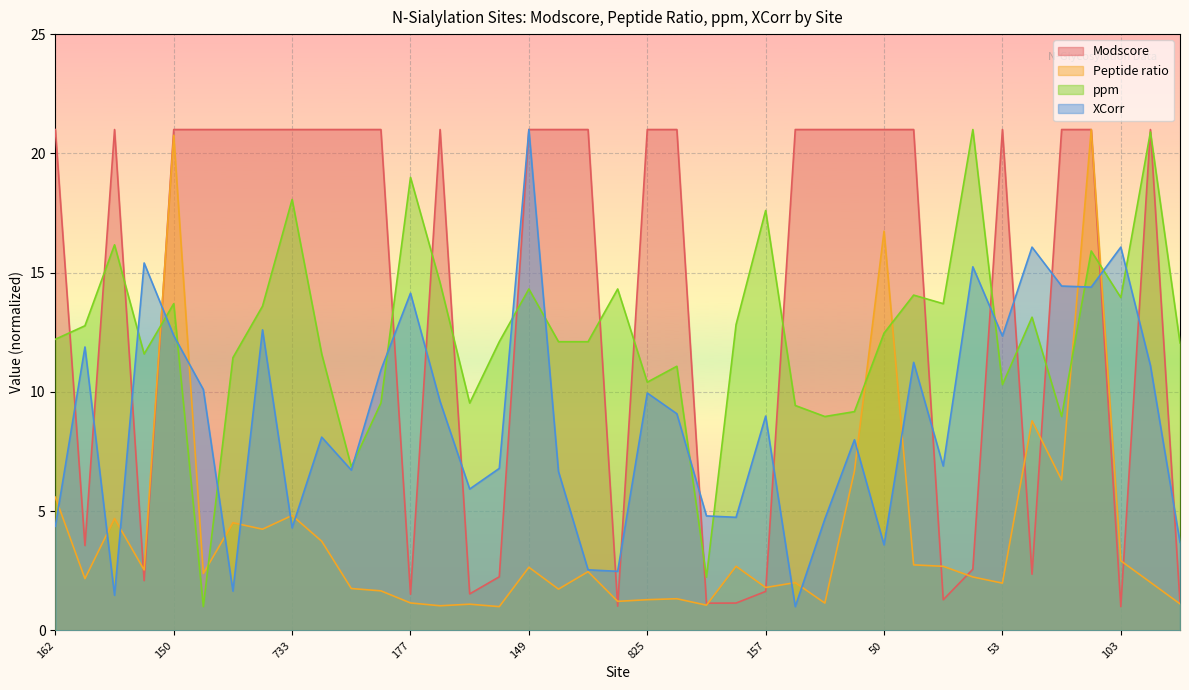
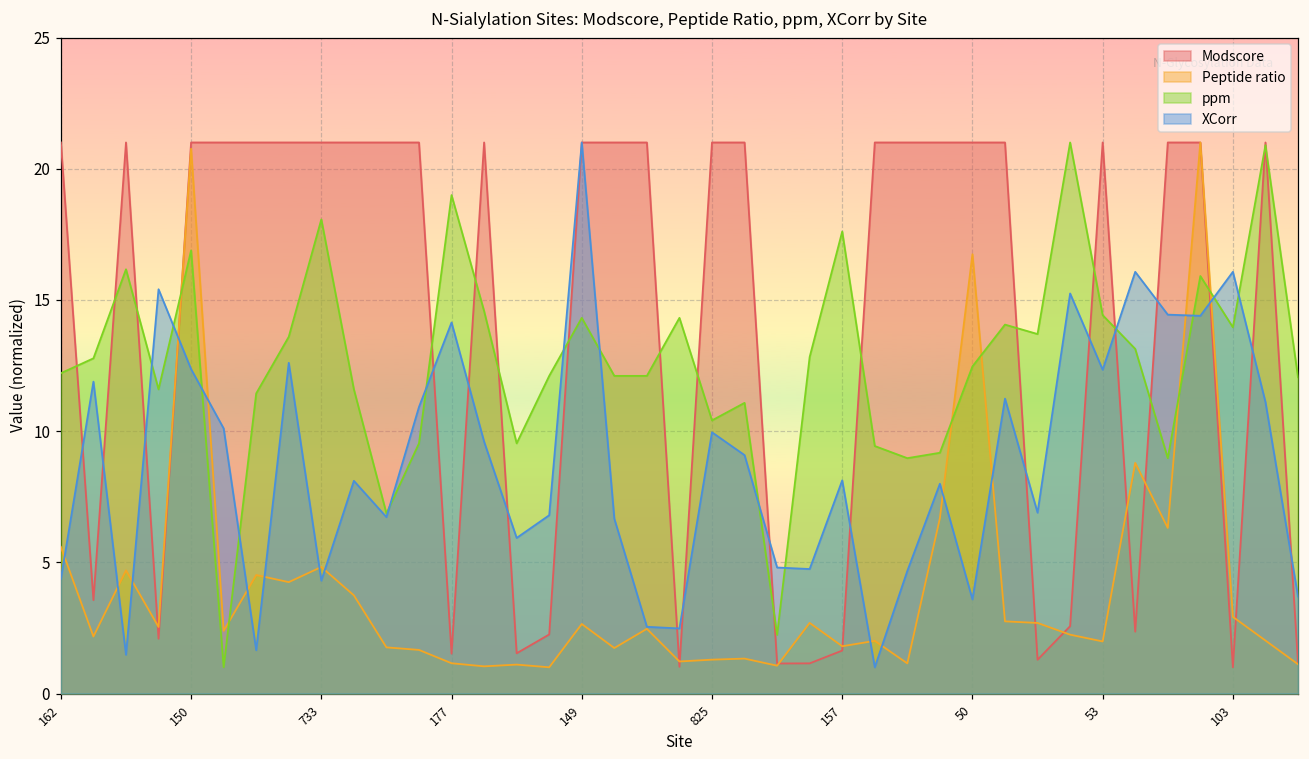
ppm, 150: 13.7 -> 16.9
XCorr, 157: 9.0 -> 8.1
ppm, 53: 10.3 -> 14.4
